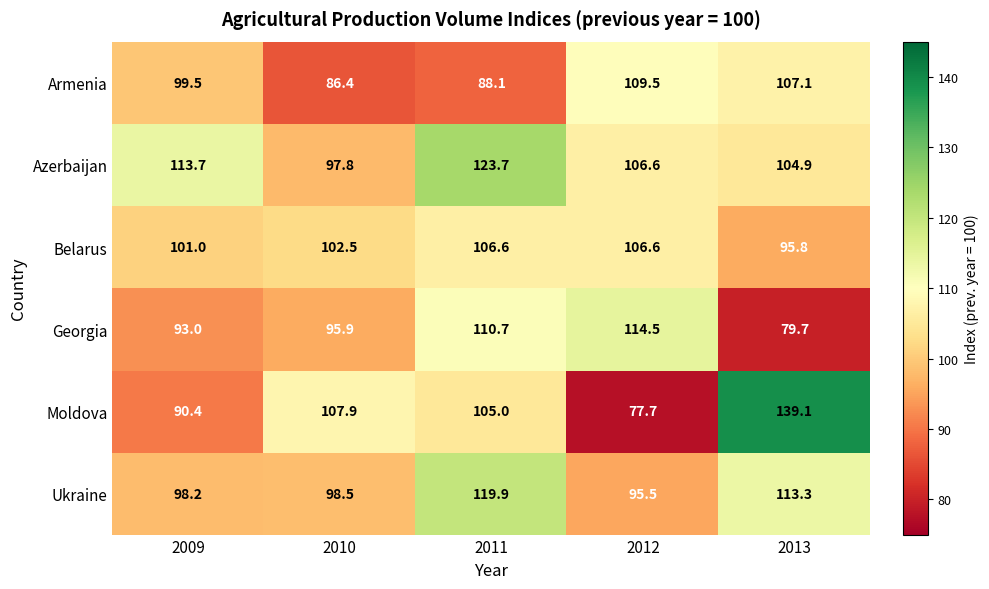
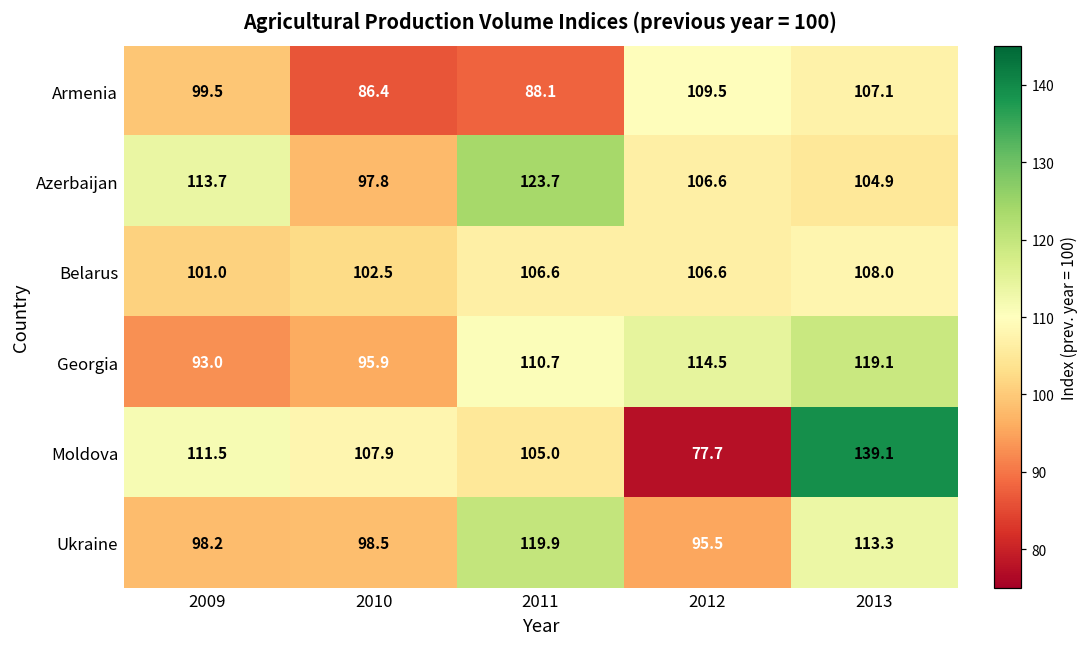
Belarus, 2013: 95.8 -> 108.0
Georgia, 2013: 79.7 -> 119.1
Moldova, 2009: 90.4 -> 111.5
